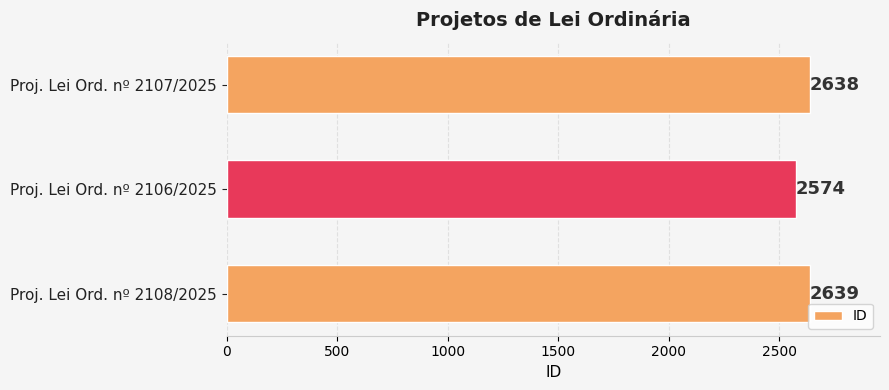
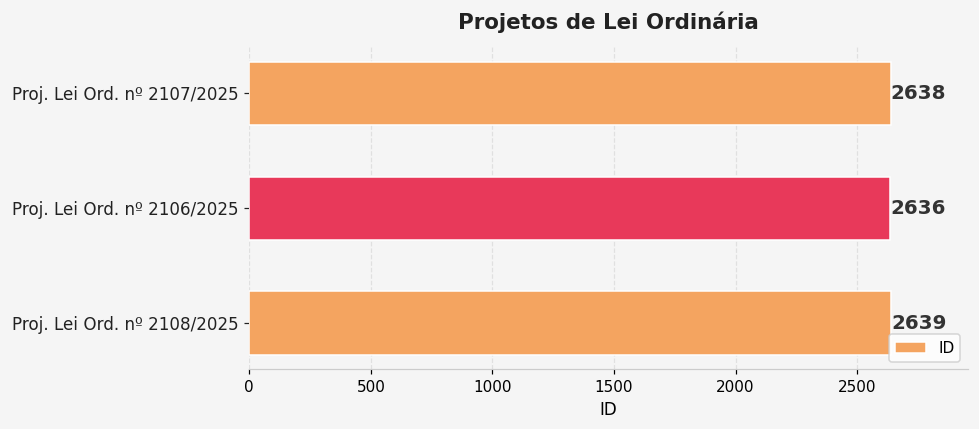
Proj. Lei Ord. nº 2106/2025: 2574 -> 2636
